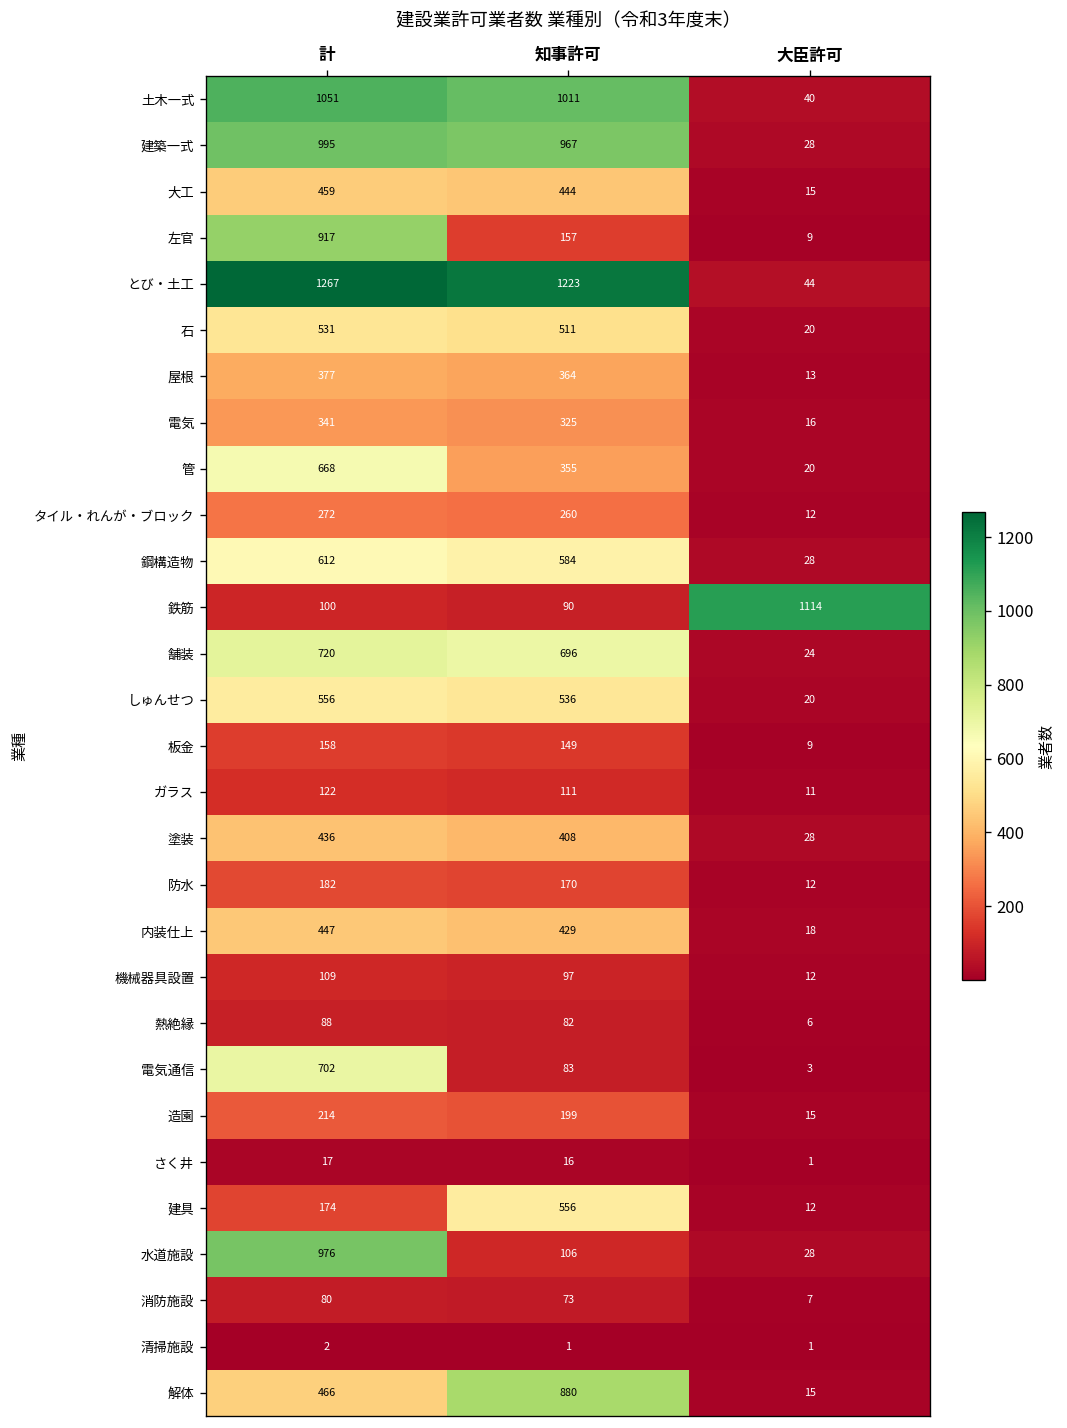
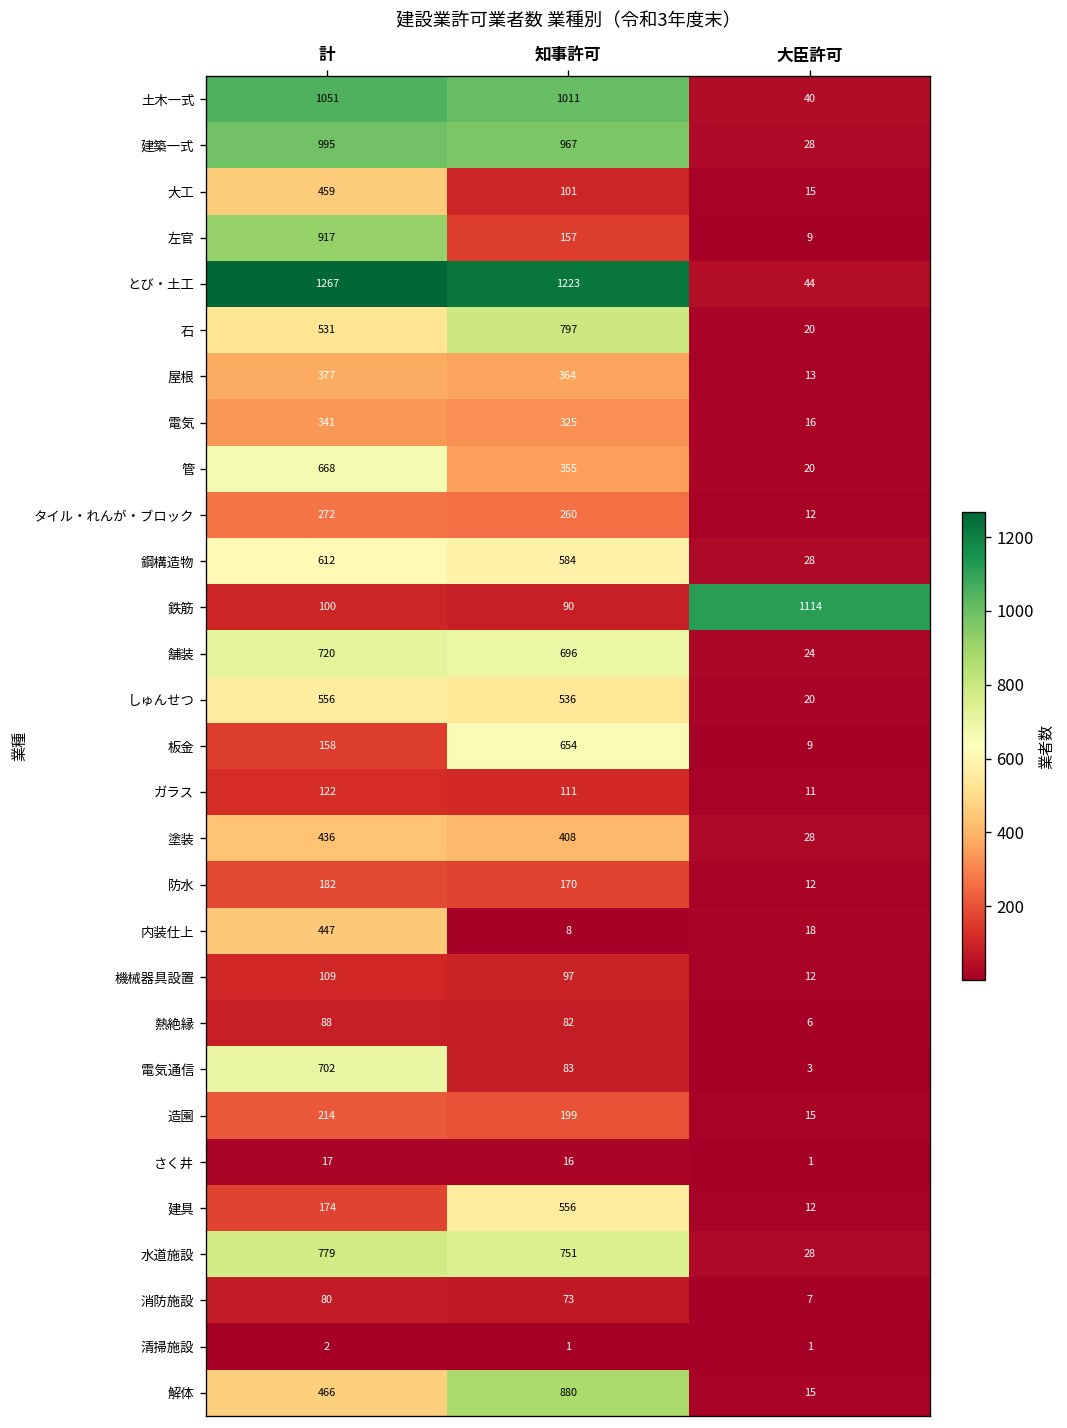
大工, 知事許可: 444 -> 101
石, 知事許可: 511 -> 797
板金, 知事許可: 149 -> 654
内装仕上, 知事許可: 429 -> 8
水道施設, 計: 976 -> 779
水道施設, 知事許可: 106 -> 751
